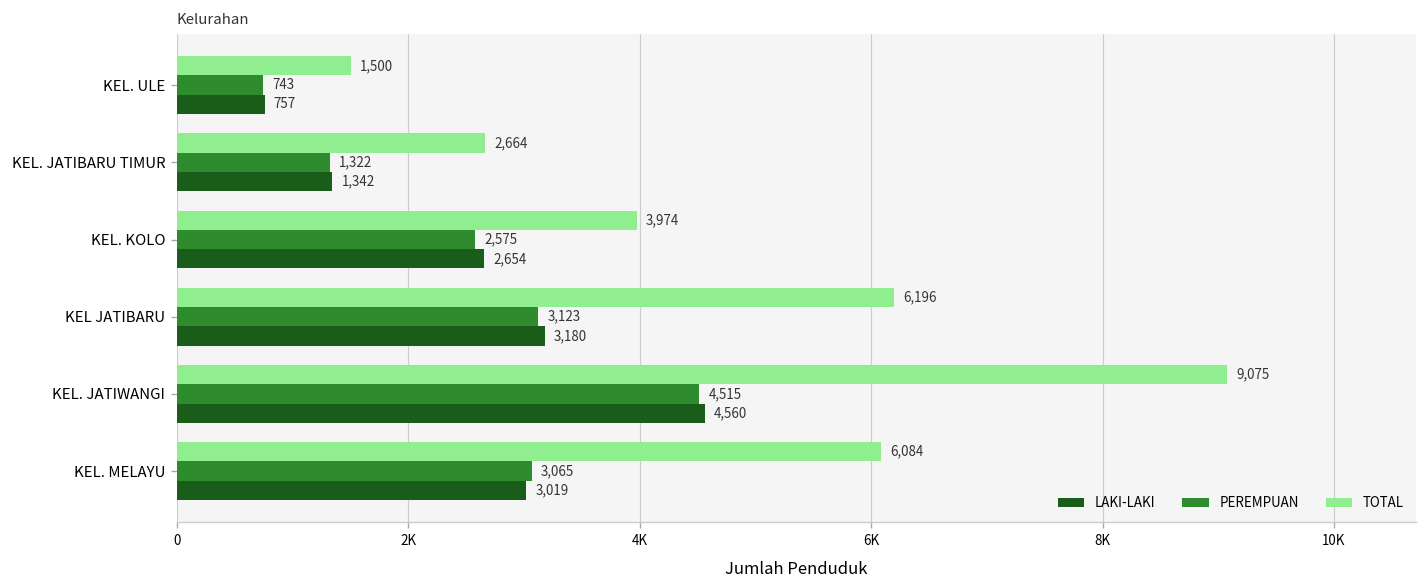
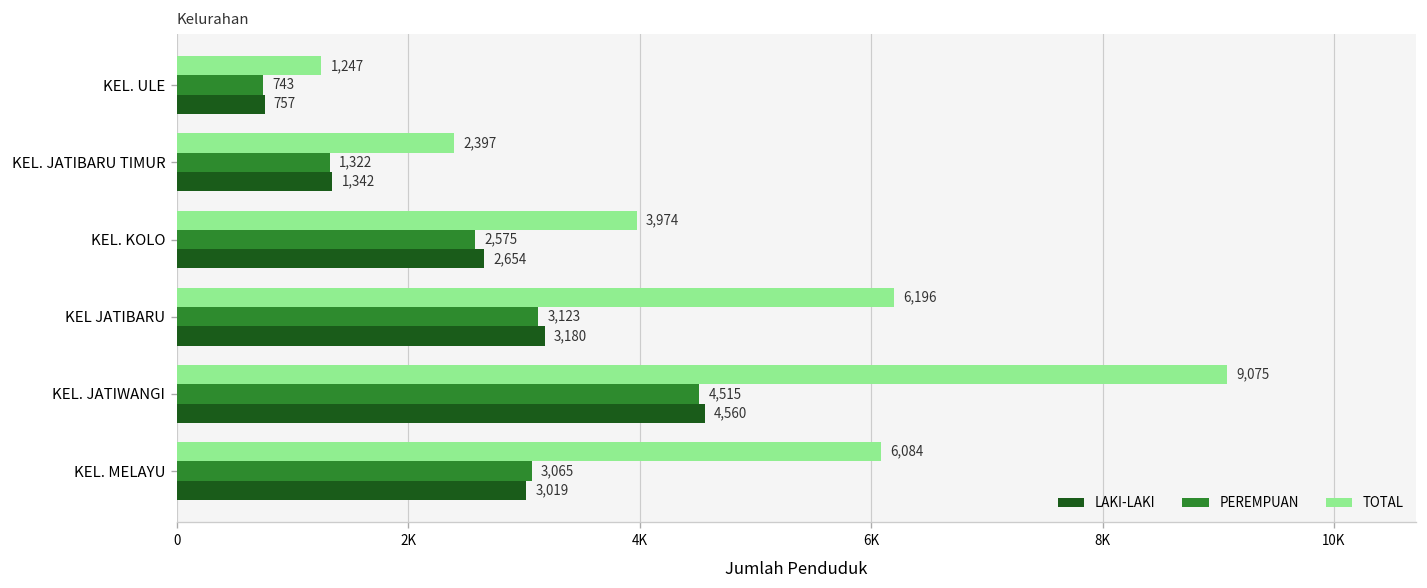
TOTAL, KEL. ULE: 1,500 -> 1,247
TOTAL, KEL. JATIBARU TIMUR: 2,664 -> 2,397
